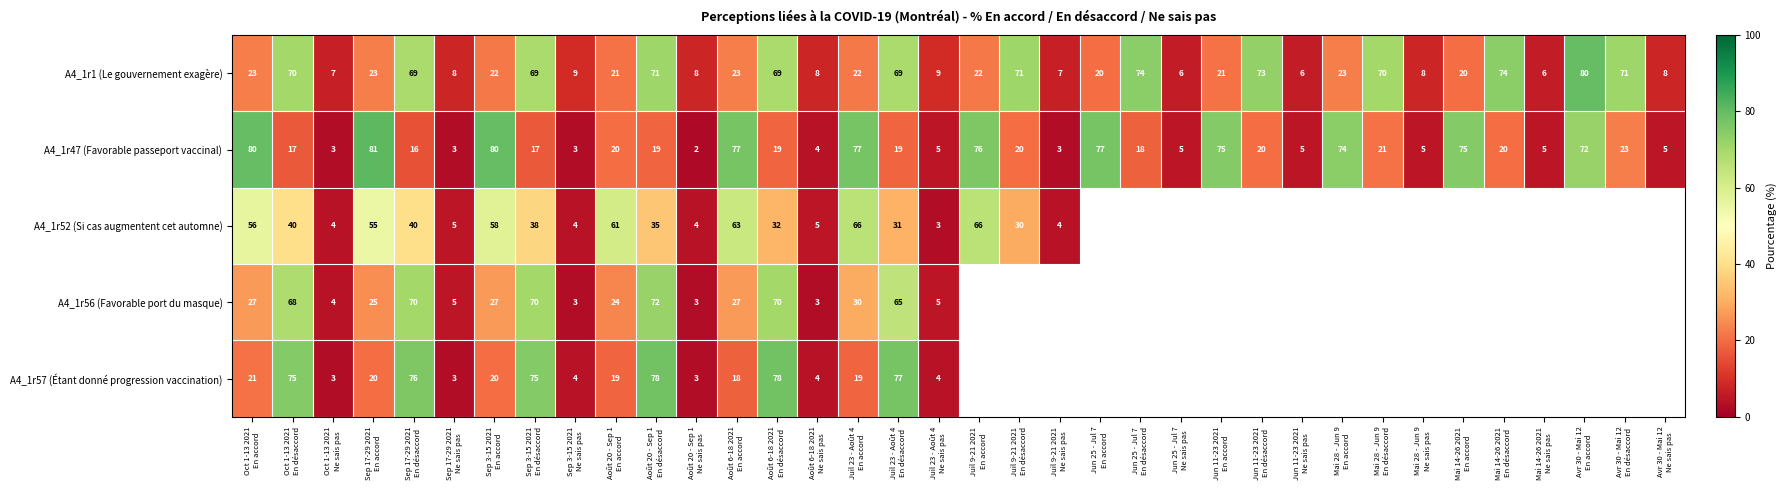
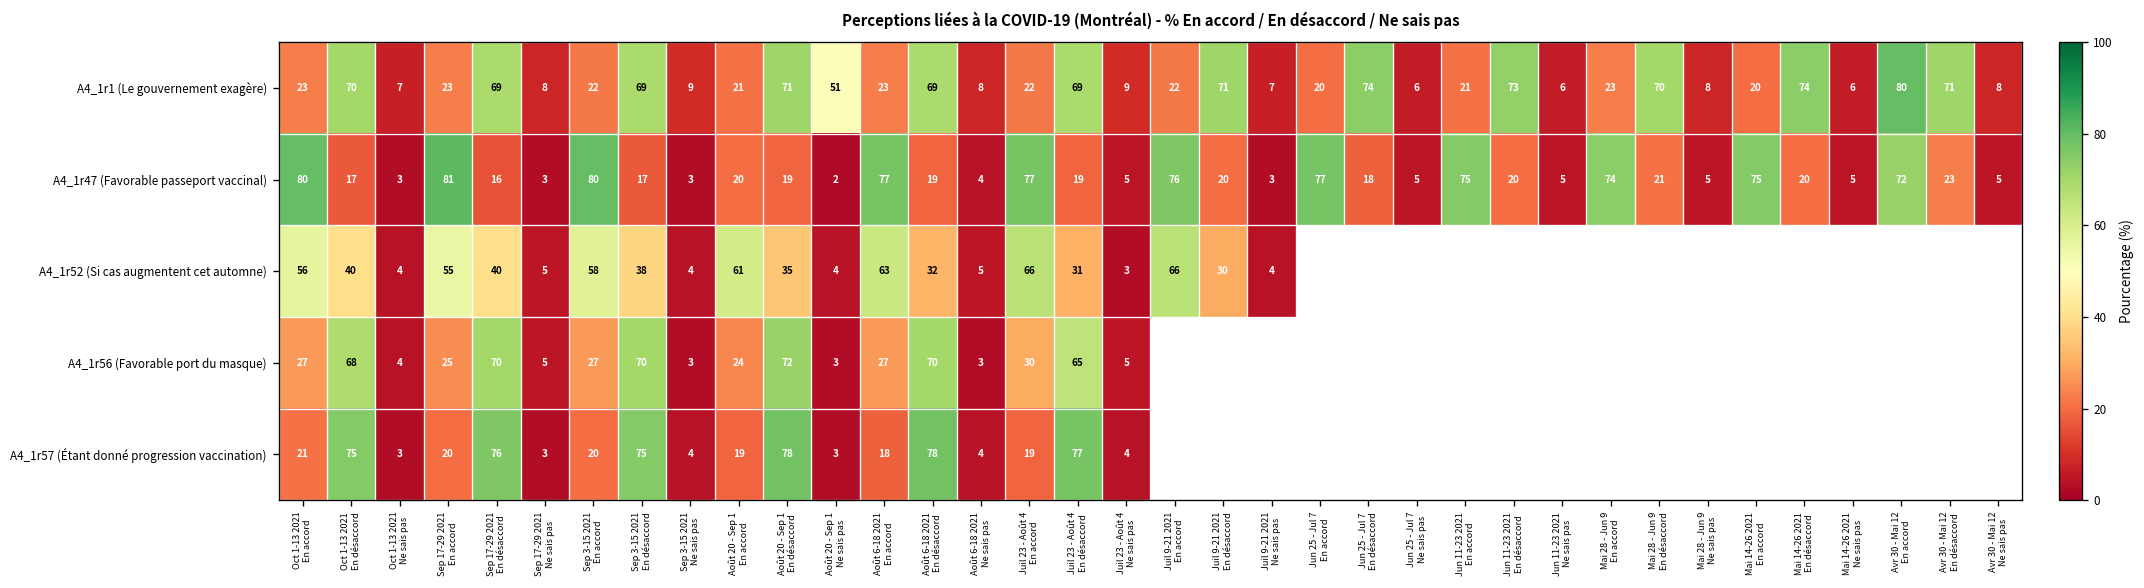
A4_1r1 (Le gouvernement exagère), Août 20 - Sep 1 Ne sais pas: 8 -> 51
